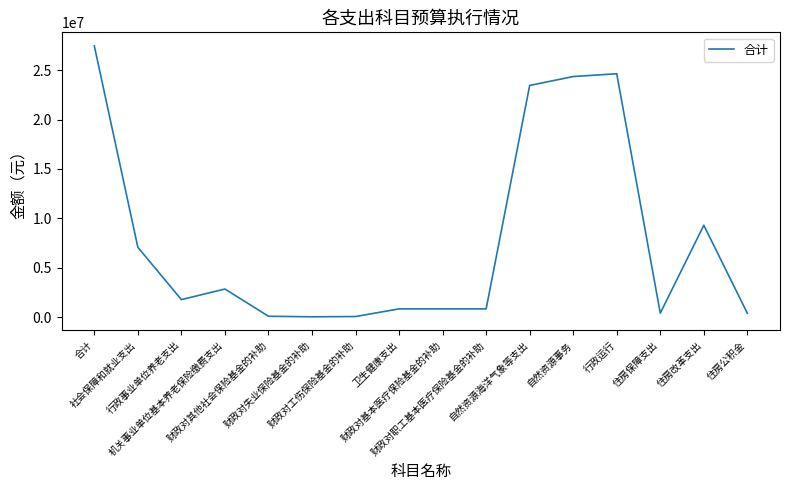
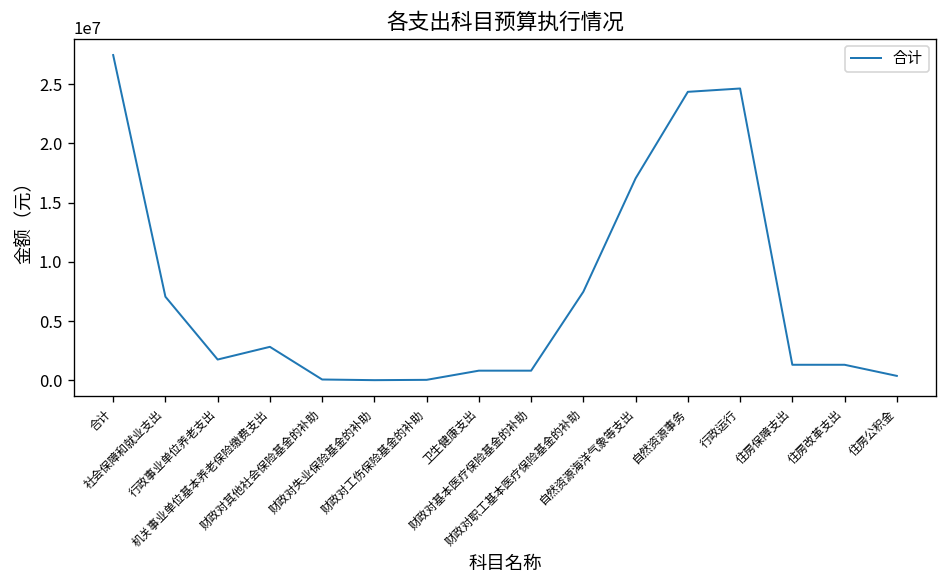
财政对职工基本医疗保险基金的补助: 1000000 -> 7000000
自然资源海洋气象等支出: 23000000 -> 17000000
住房保障支出: 0 -> 1000000
住房改革支出: 9000000 -> 1000000
